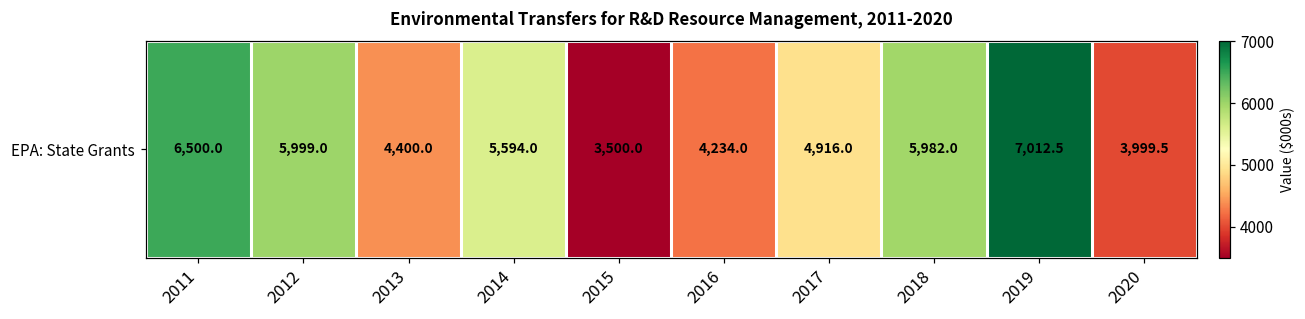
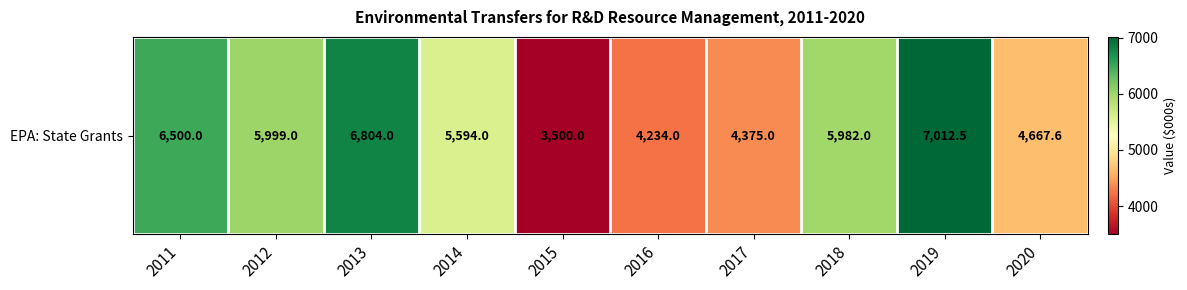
EPA: State Grants, 2013: 4,400.0 -> 6,804.0
EPA: State Grants, 2017: 4,916.0 -> 4,375.0
EPA: State Grants, 2020: 3,999.5 -> 4,667.6
